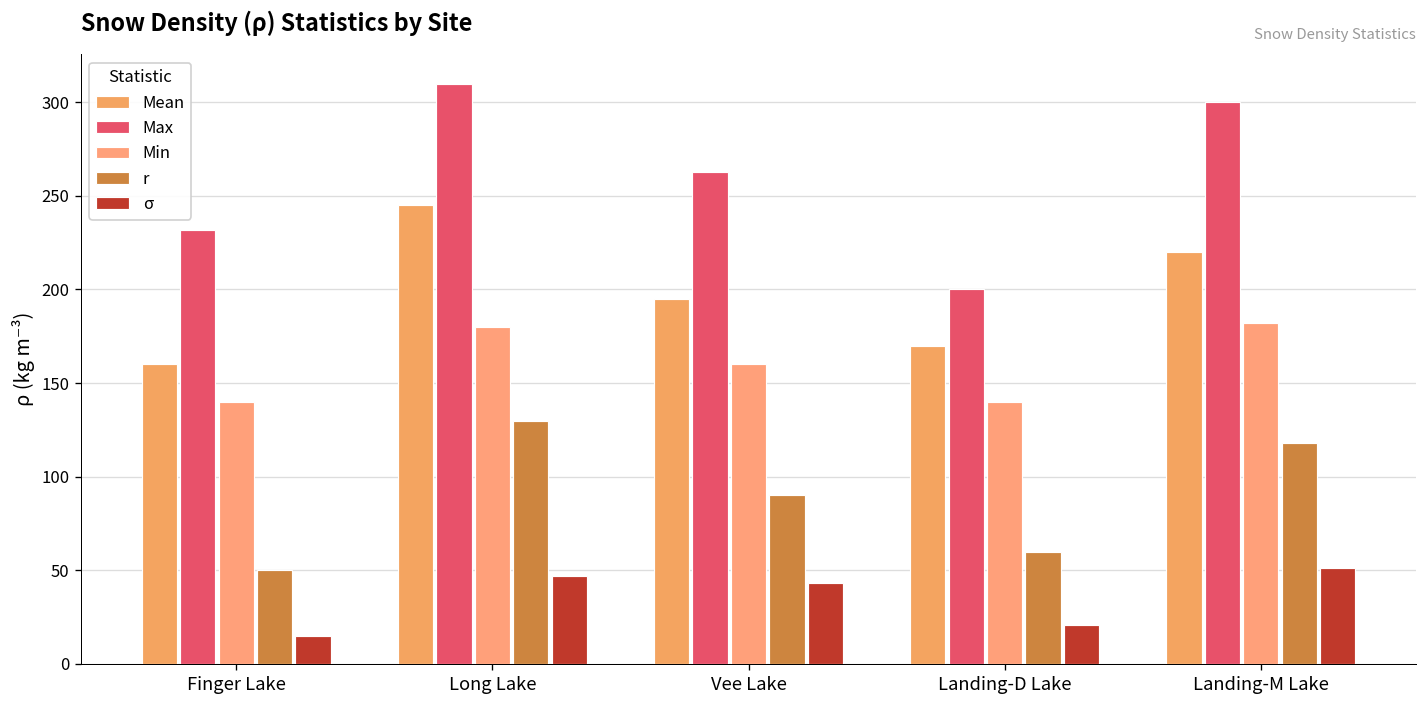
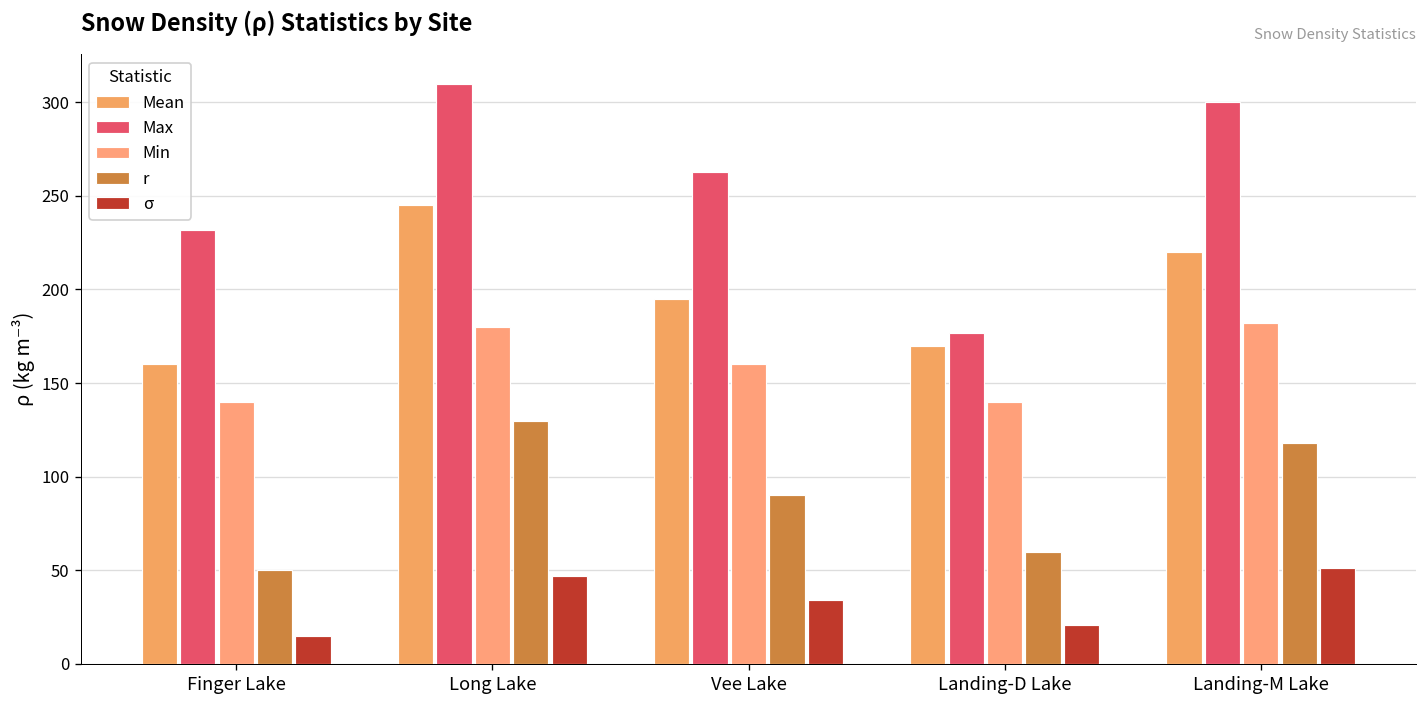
σ, Vee Lake: 43 -> 34
Max, Landing-D Lake: 200 -> 177
